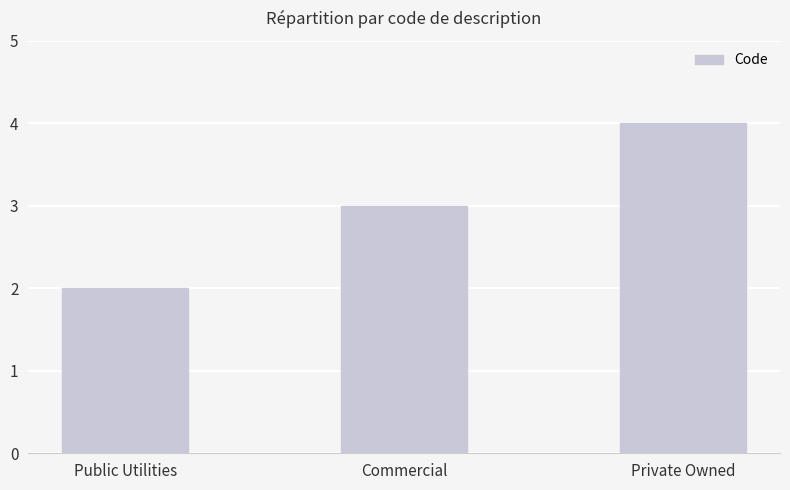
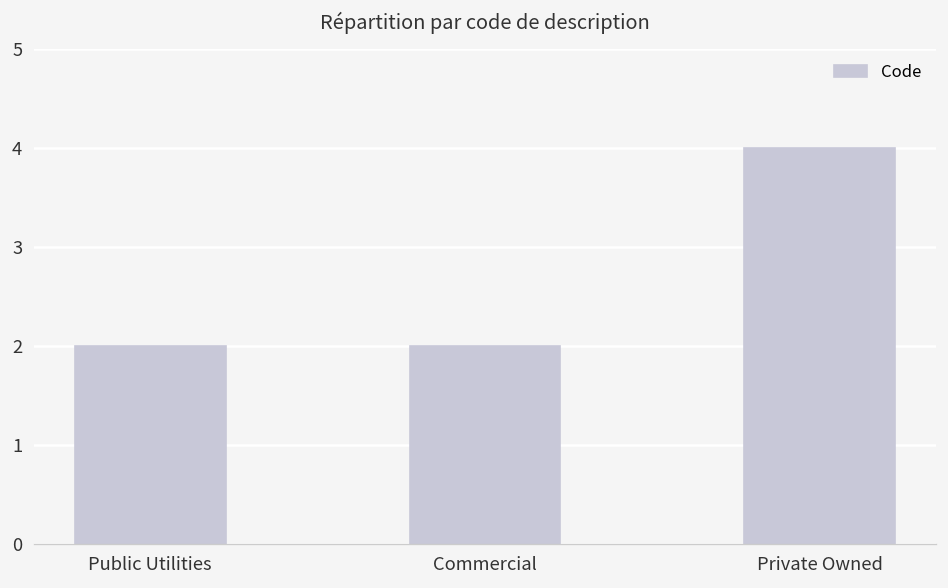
Commercial: 3 -> 2
